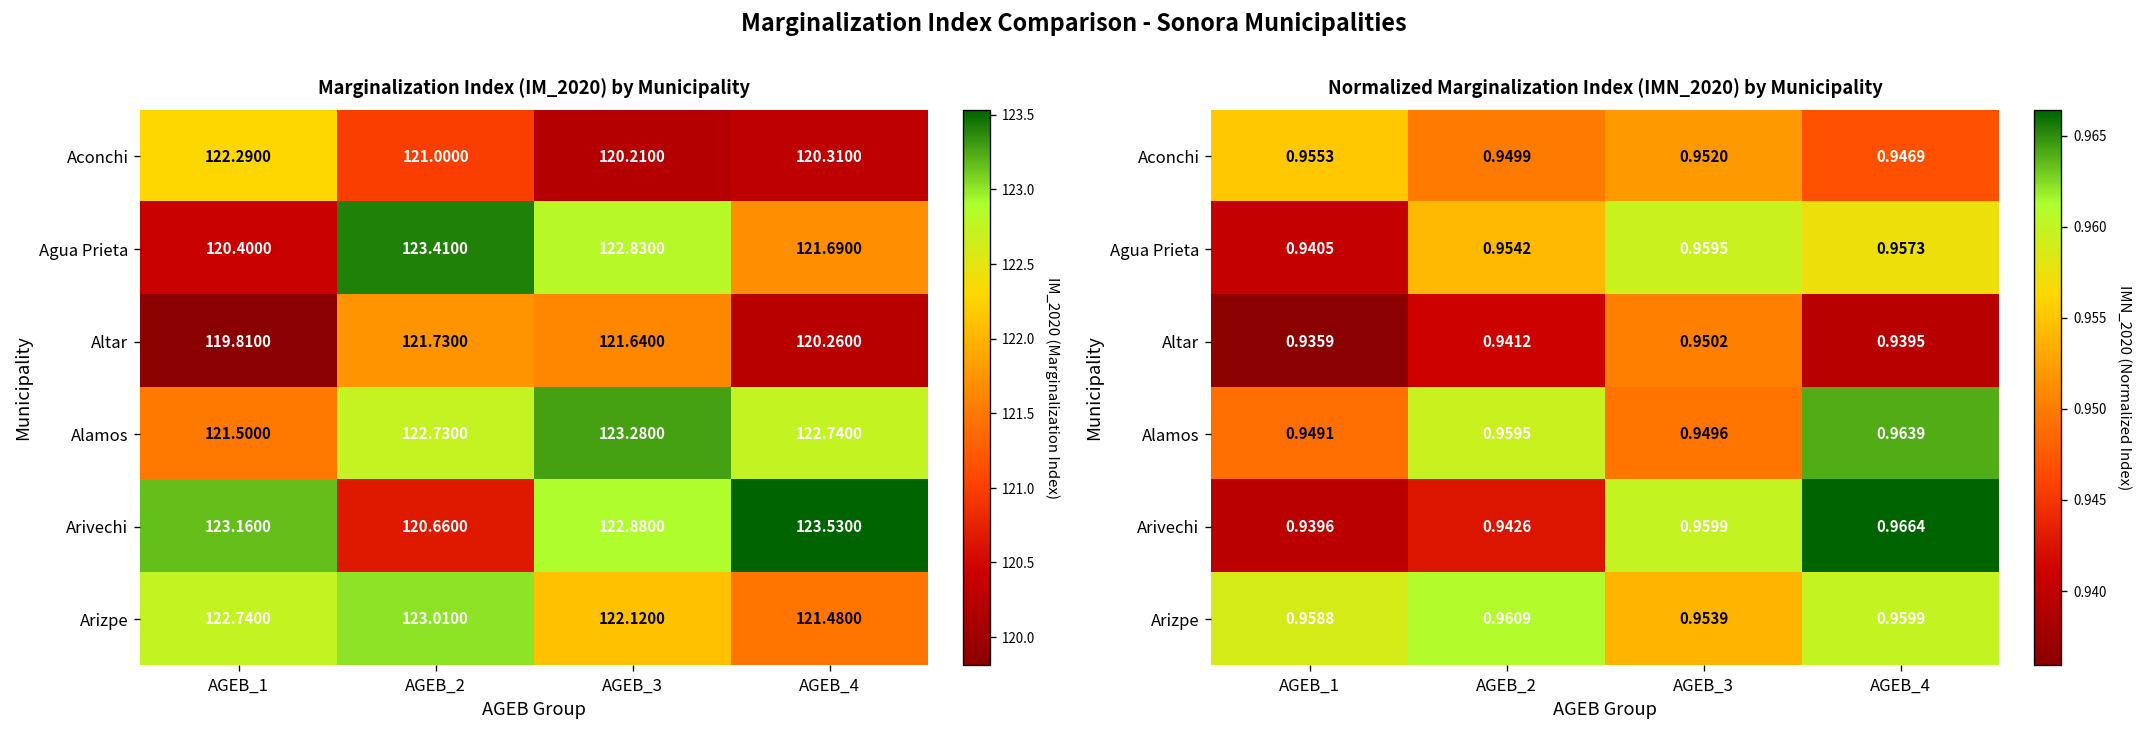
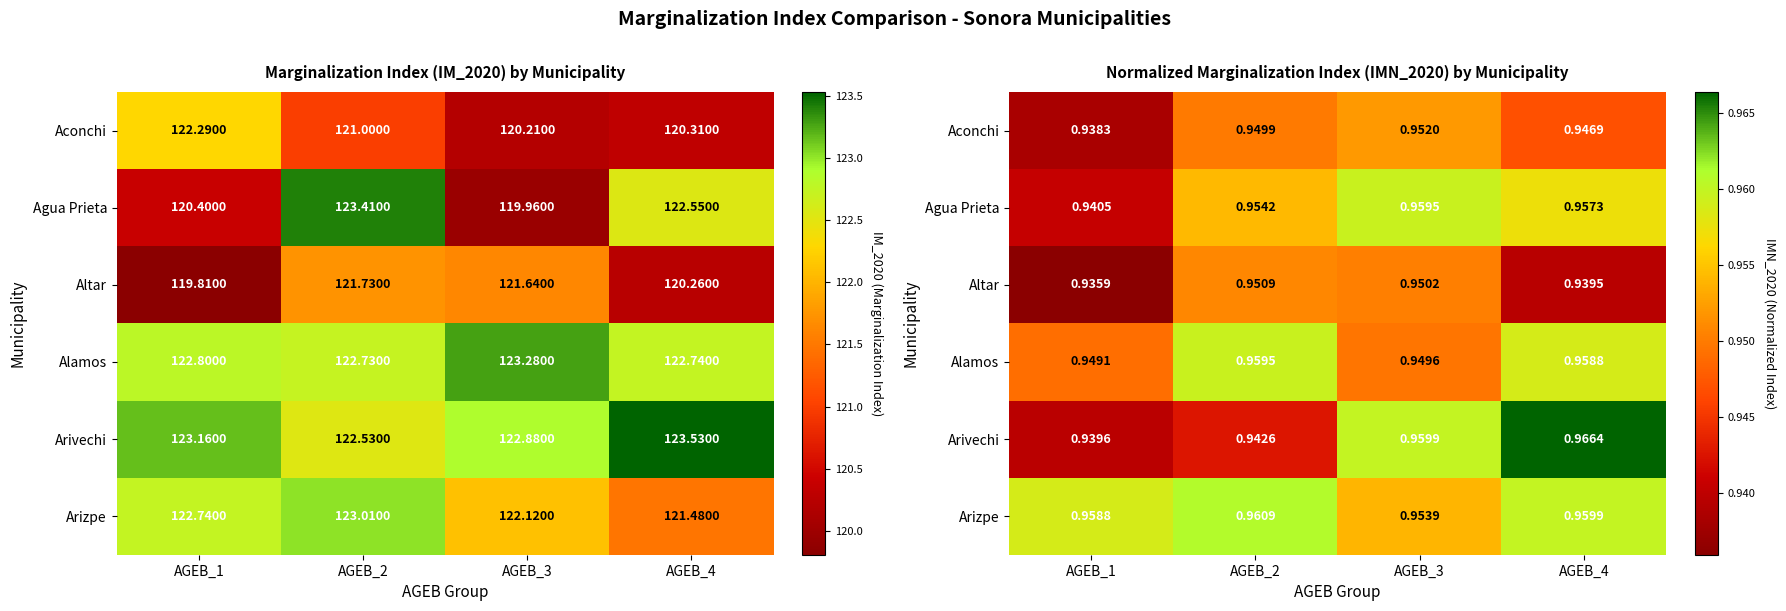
Marginalization Index (IM_2020) by Municipality, Agua Prieta, AGEB_3: 122.8300 -> 119.9600
Marginalization Index (IM_2020) by Municipality, Agua Prieta, AGEB_4: 121.6900 -> 122.5500
Marginalization Index (IM_2020) by Municipality, Alamos, AGEB_1: 121.5000 -> 122.8000
Marginalization Index (IM_2020) by Municipality, Arivechi, AGEB_2: 120.6600 -> 122.5300
Normalized Marginalization Index (IMN_2020) by Municipality, Aconchi, AGEB_1: 0.9553 -> 0.9383
Normalized Marginalization Index (IMN_2020) by Municipality, Altar, AGEB_2: 0.9412 -> 0.9509
Normalized Marginalization Index (IMN_2020) by Municipality, Alamos, AGEB_4: 0.9639 -> 0.9588
